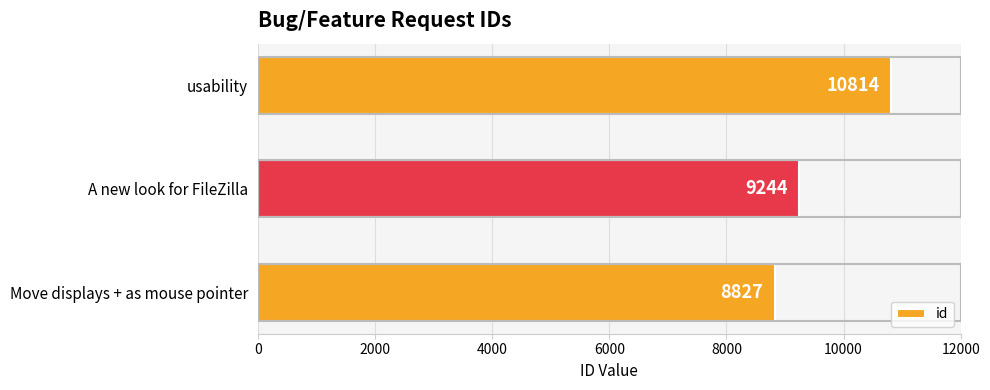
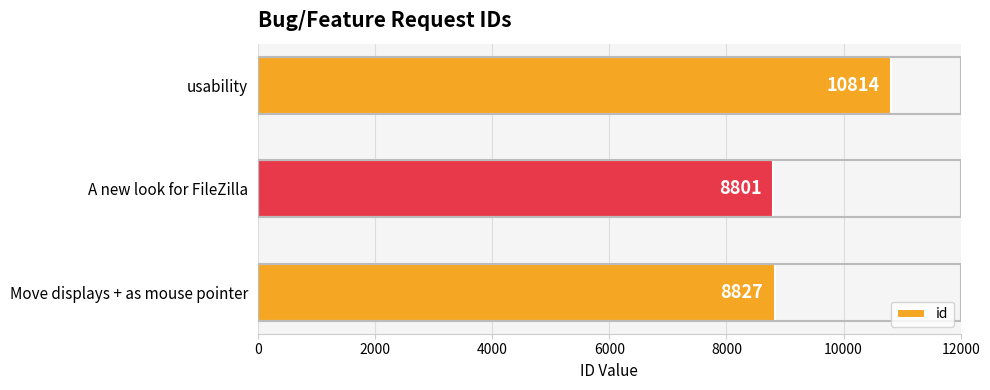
A new look for FileZilla: 9244 -> 8801
